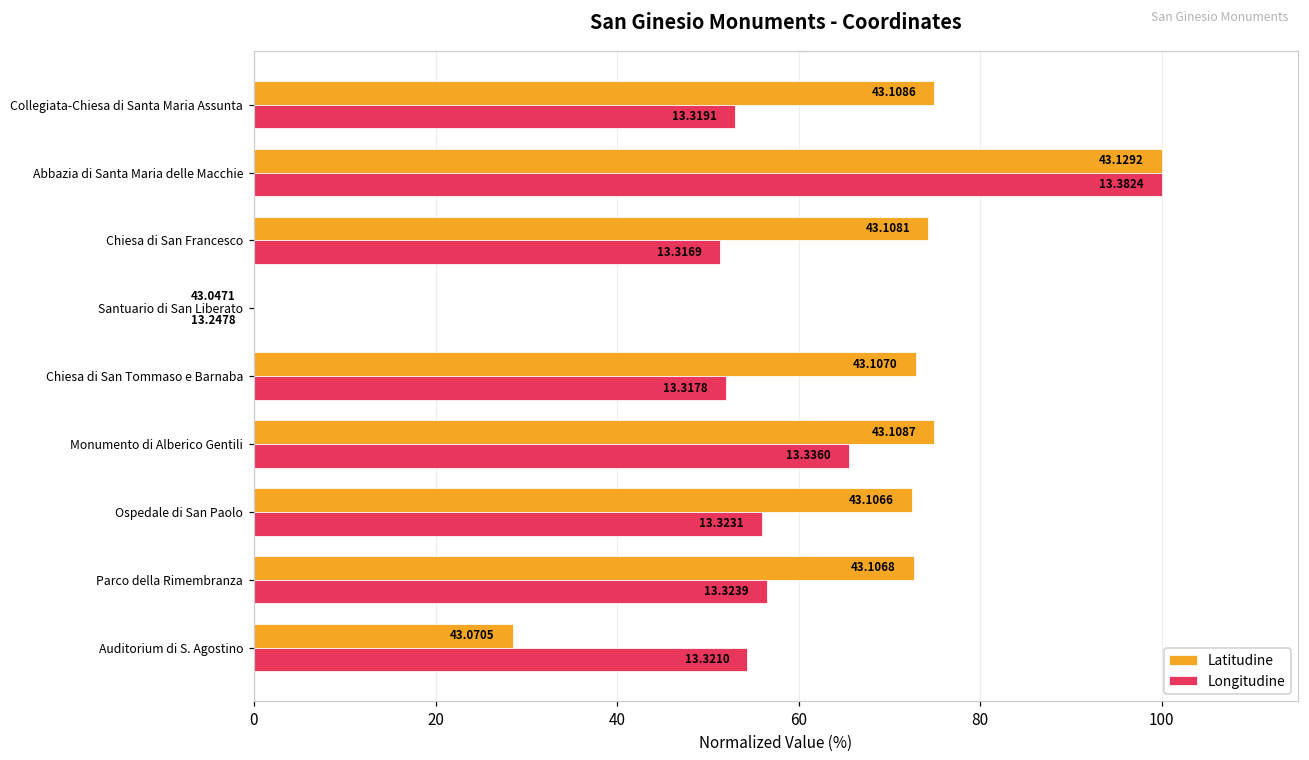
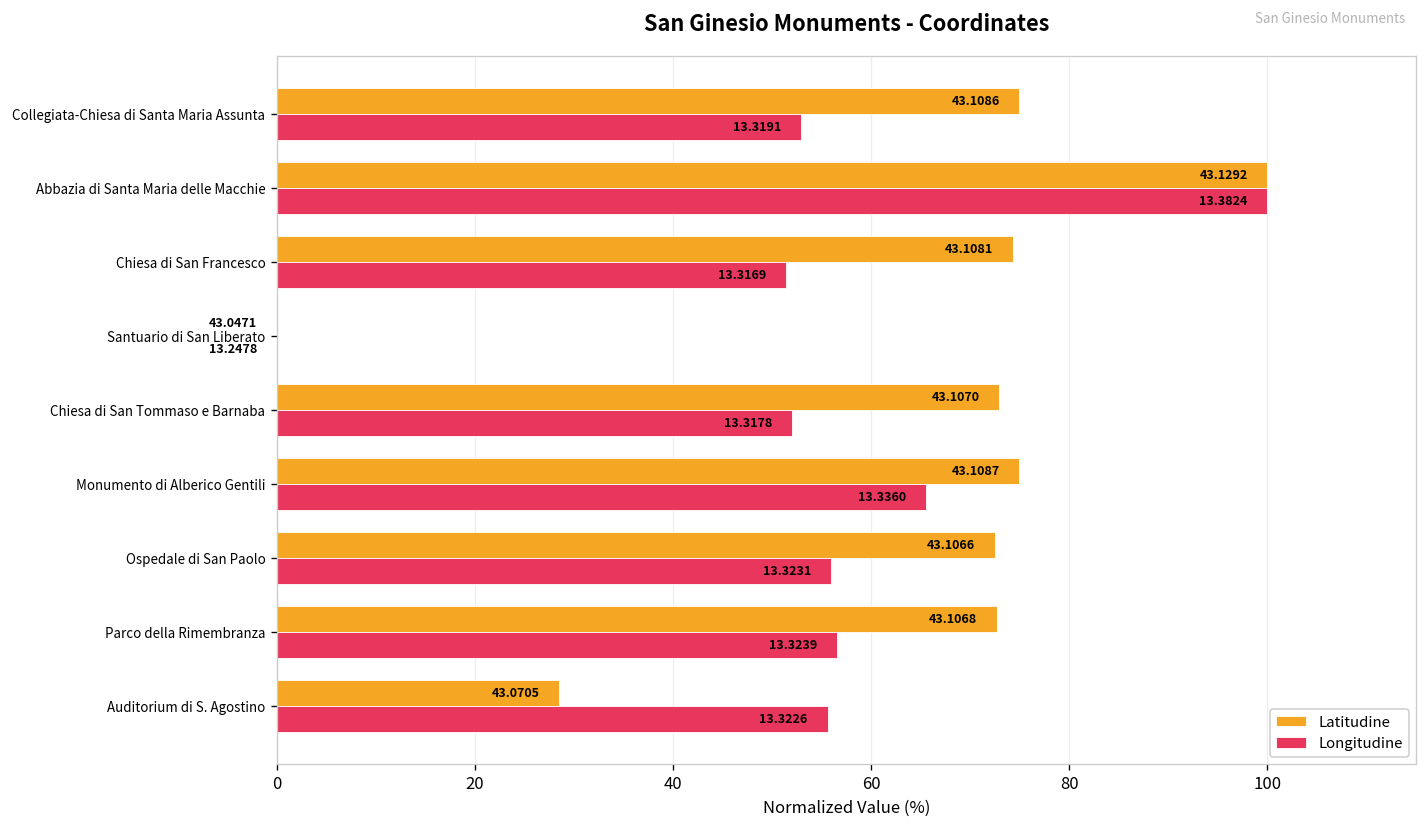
Longitudine, Auditorium di S. Agostino: 13.3210 -> 13.3226
